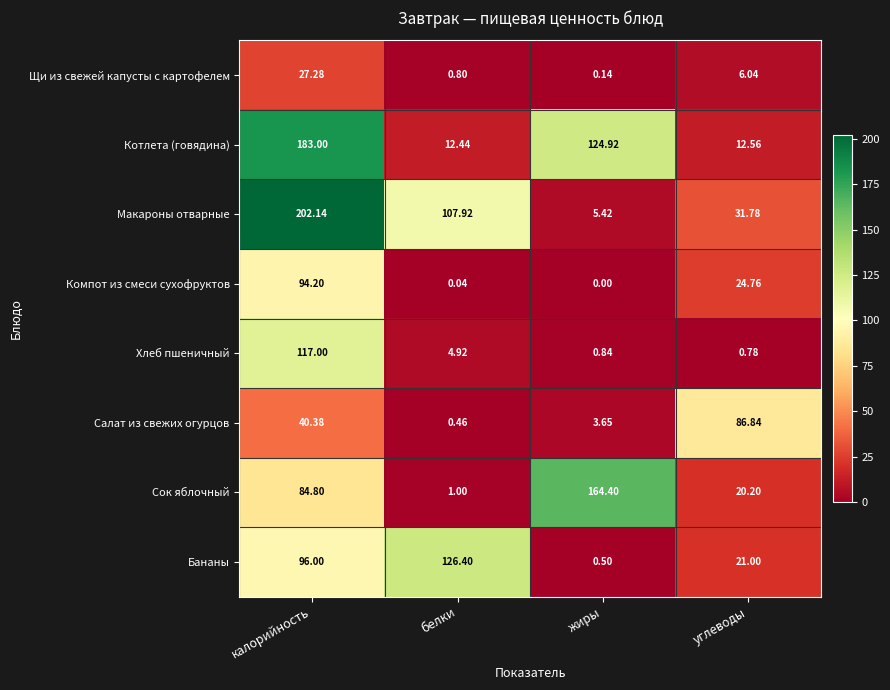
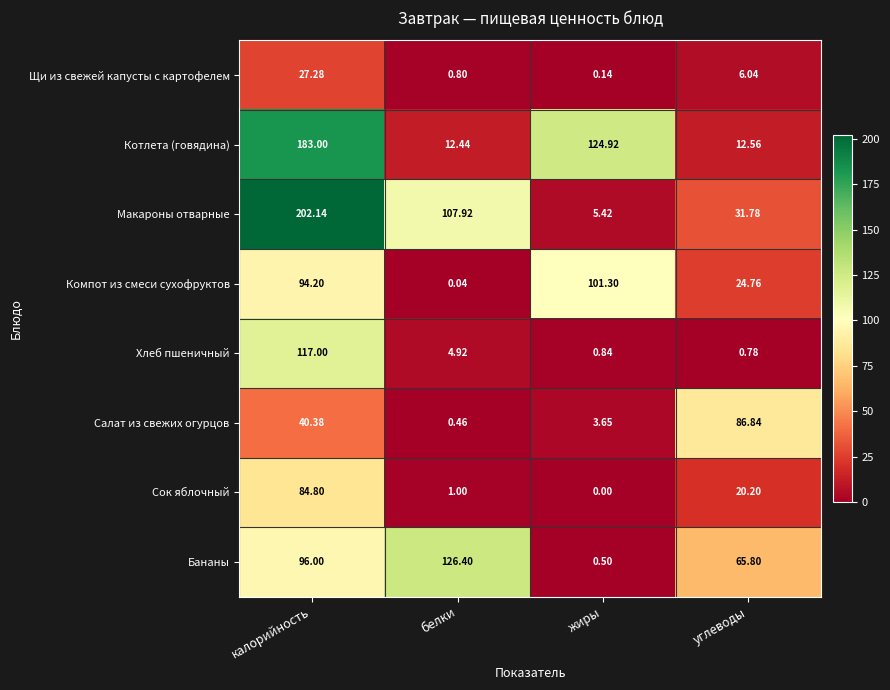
Компот из смеси сухофруктов, жиры: 0.00 -> 101.30
Сок яблочный, жиры: 164.40 -> 0.00
Бананы, углеводы: 21.00 -> 65.80
